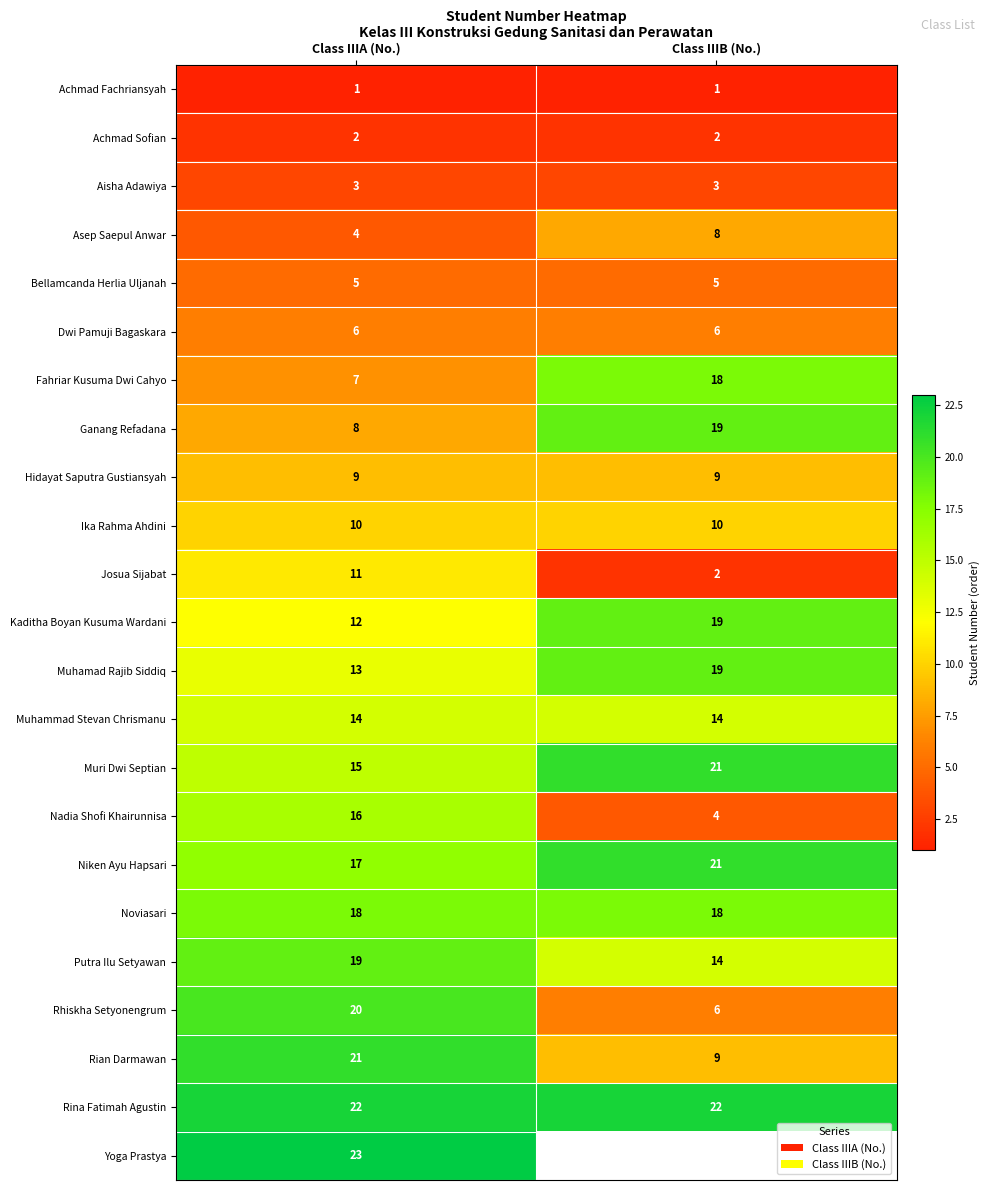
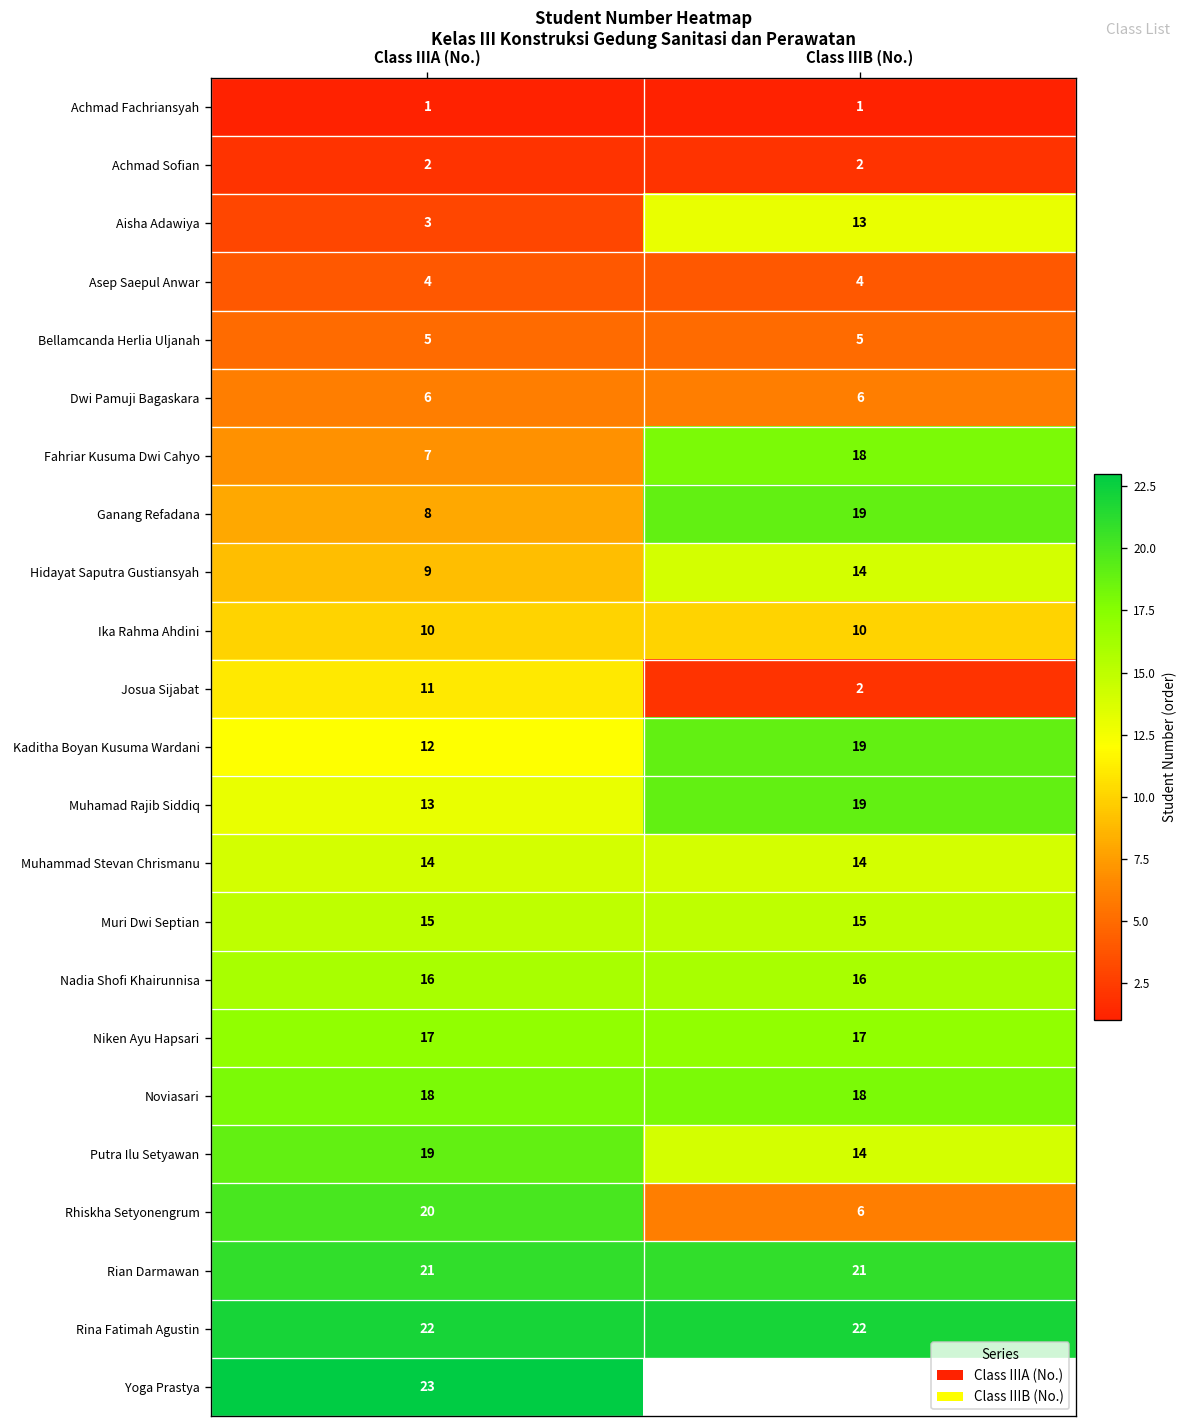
Aisha Adawiya, Class IIIB (No.): 3 -> 13
Asep Saepul Anwar, Class IIIB (No.): 8 -> 4
Hidayat Saputra Gustiansyah, Class IIIB (No.): 9 -> 14
Muri Dwi Septian, Class IIIB (No.): 21 -> 15
Nadia Shofi Khairunnisa, Class IIIB (No.): 4 -> 16
Niken Ayu Hapsari, Class IIIB (No.): 21 -> 17
Rian Darmawan, Class IIIB (No.): 9 -> 21
